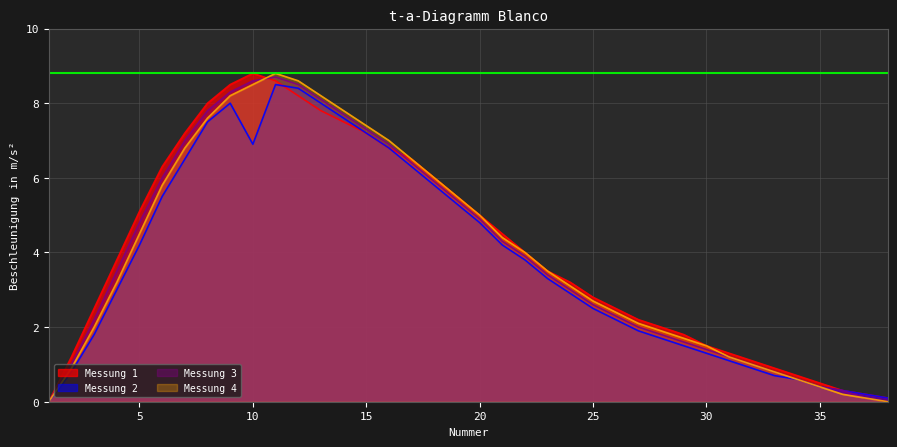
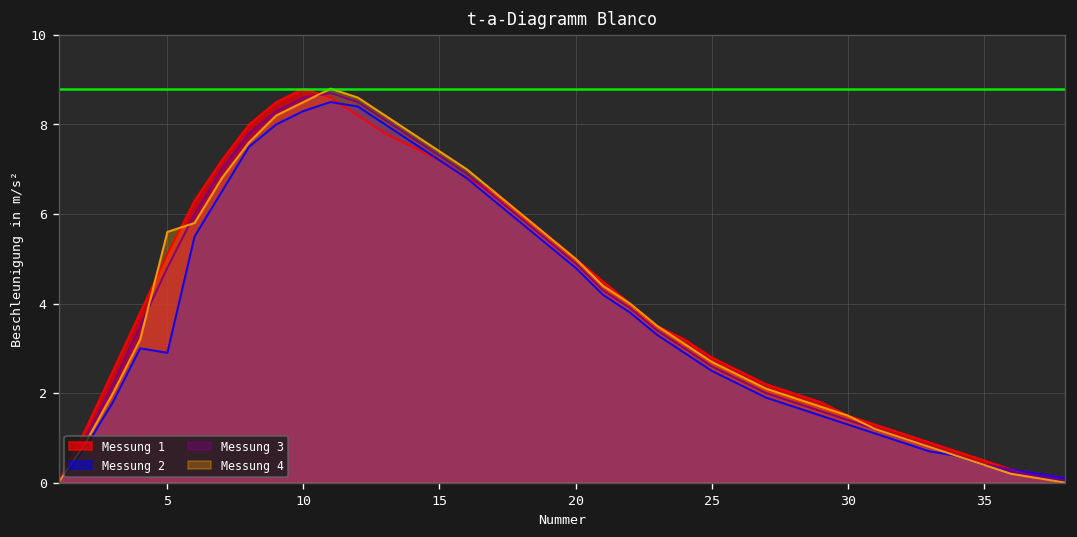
Messung 2, 5: 4.2 -> 2.9
Messung 4, 5: 4.5 -> 5.6
Messung 2, 10: 6.9 -> 8.3
